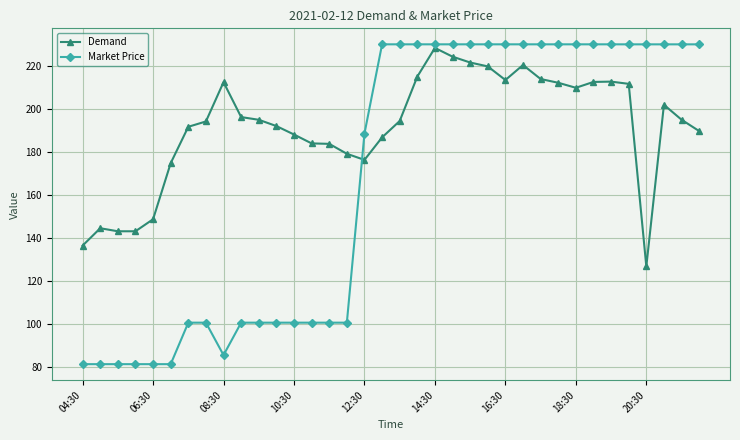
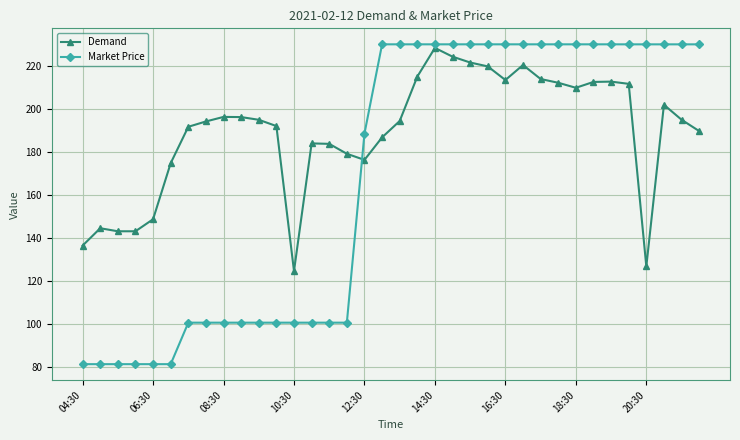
Demand, 08:30: 213 -> 196
Market Price, 08:30: 85 -> 101
Demand, 10:30: 188 -> 125
